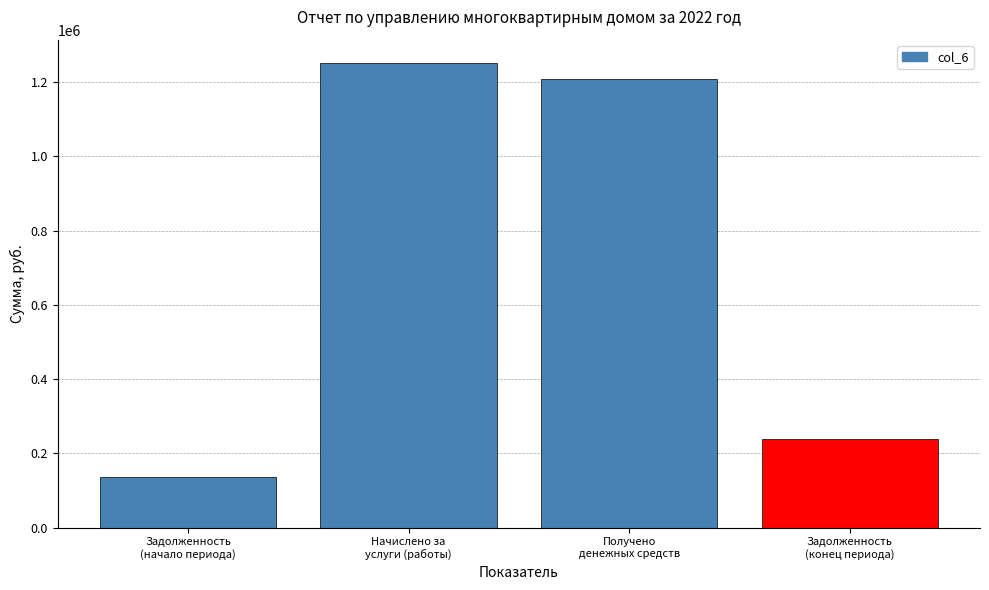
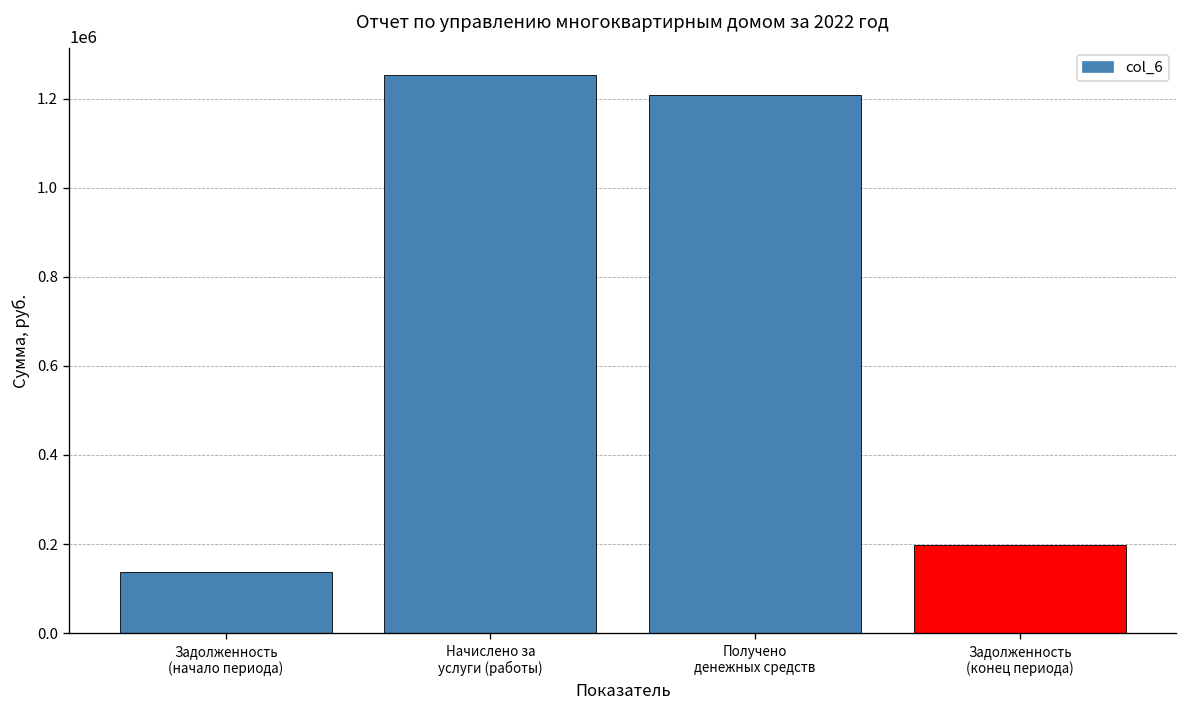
Задолженность (конец периода): 240000 -> 200000
